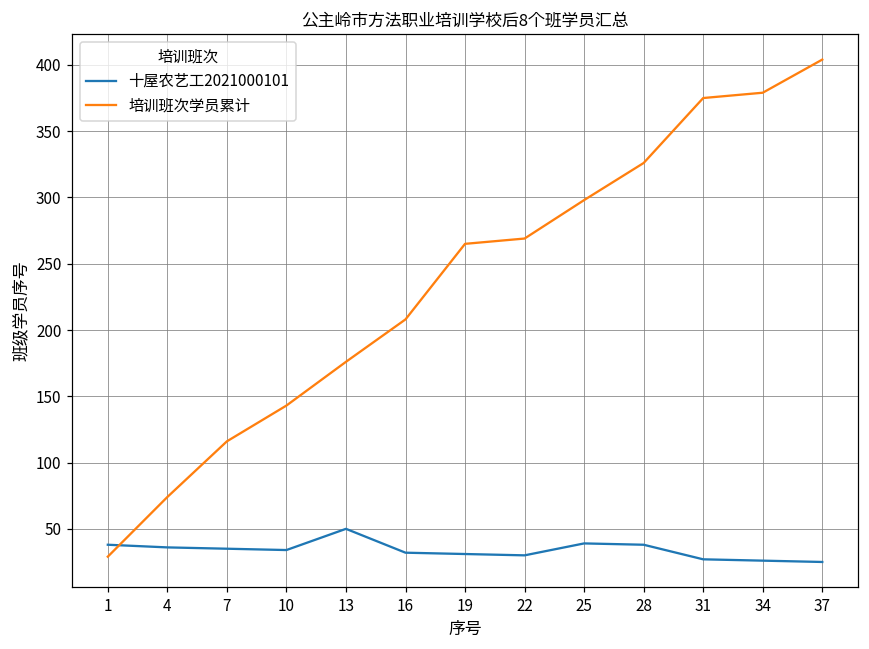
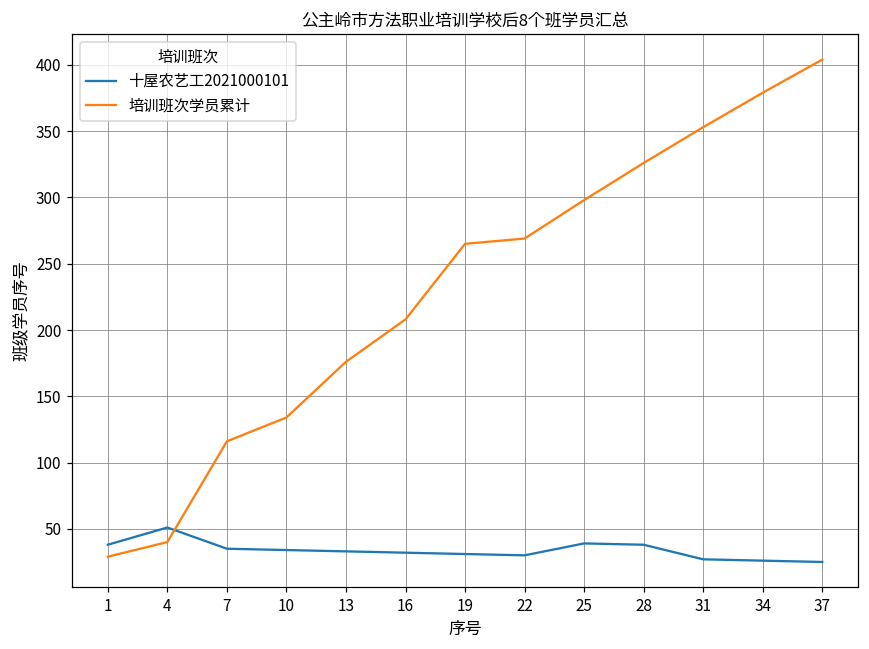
十屋农艺工2021000101, 4: 36 -> 51
培训班次学员累计, 4: 74 -> 40
培训班次学员累计, 10: 143 -> 134
十屋农艺工2021000101, 13: 50 -> 33
培训班次学员累计, 31: 375 -> 353
